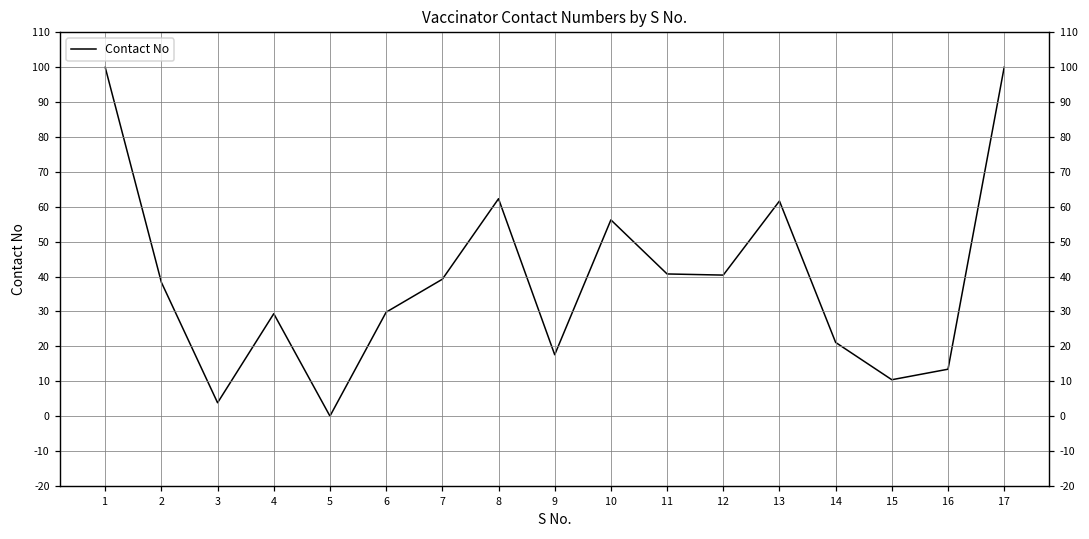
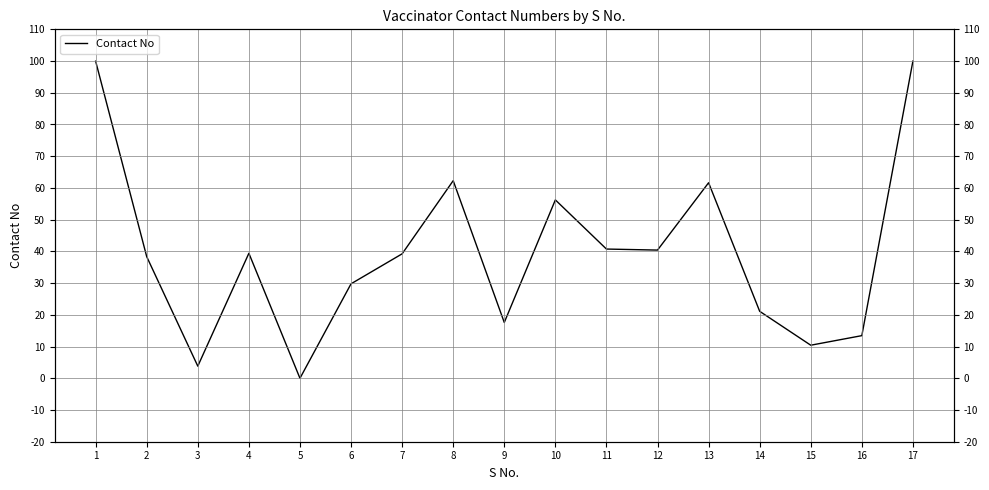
4: 29 -> 39
